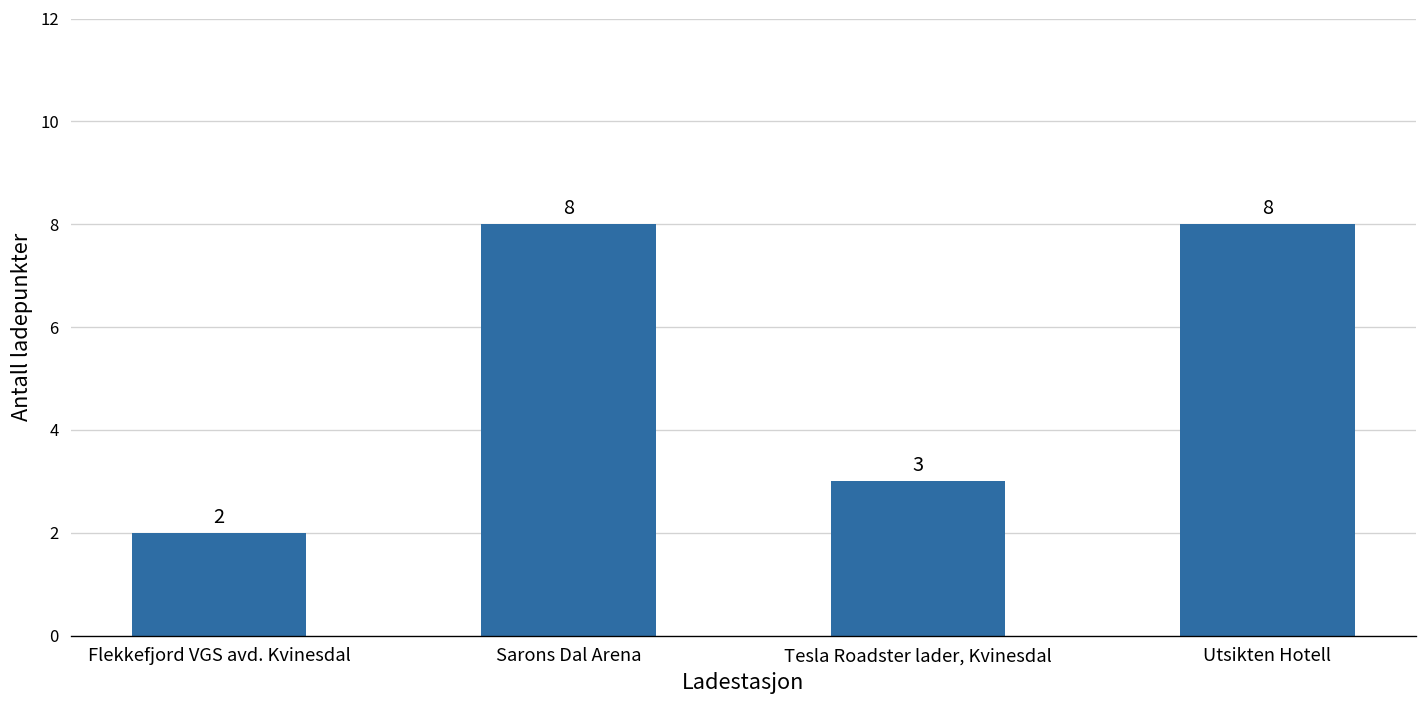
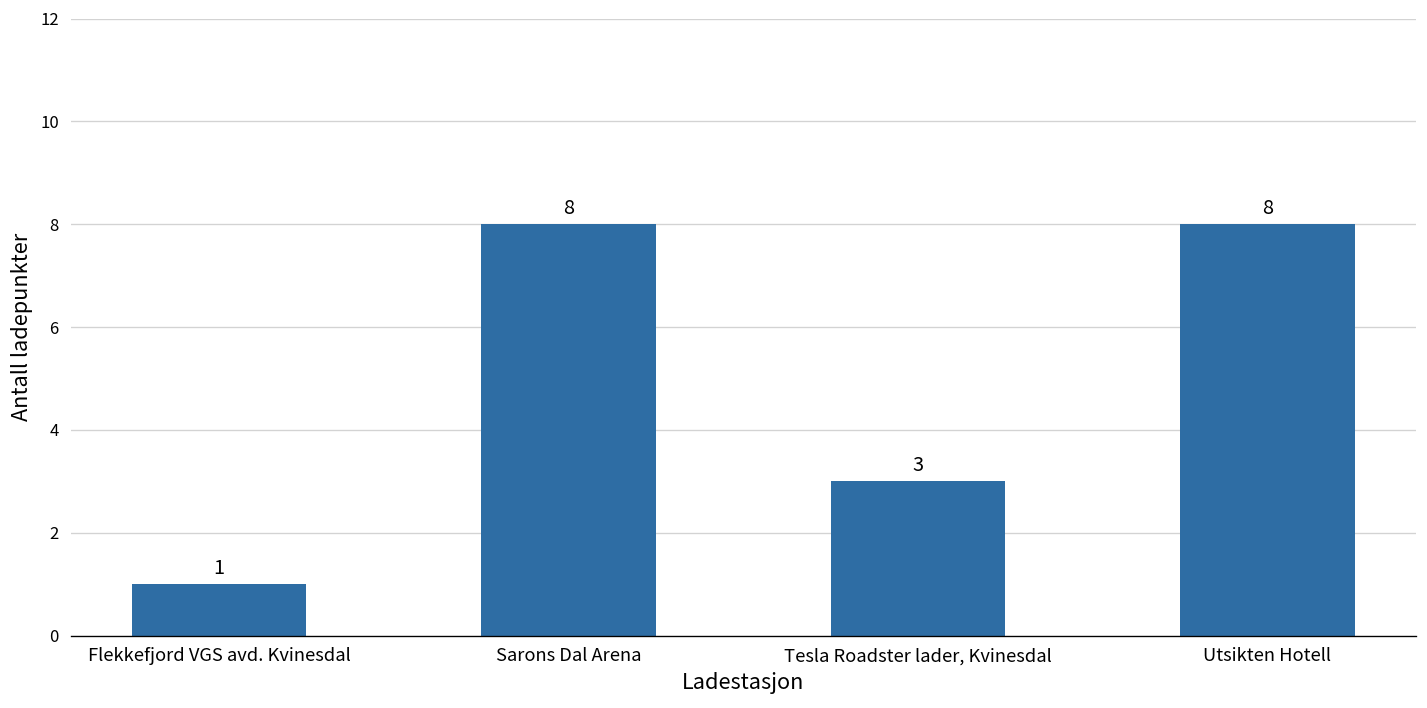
Flekkefjord VGS avd. Kvinesdal: 2 -> 1
